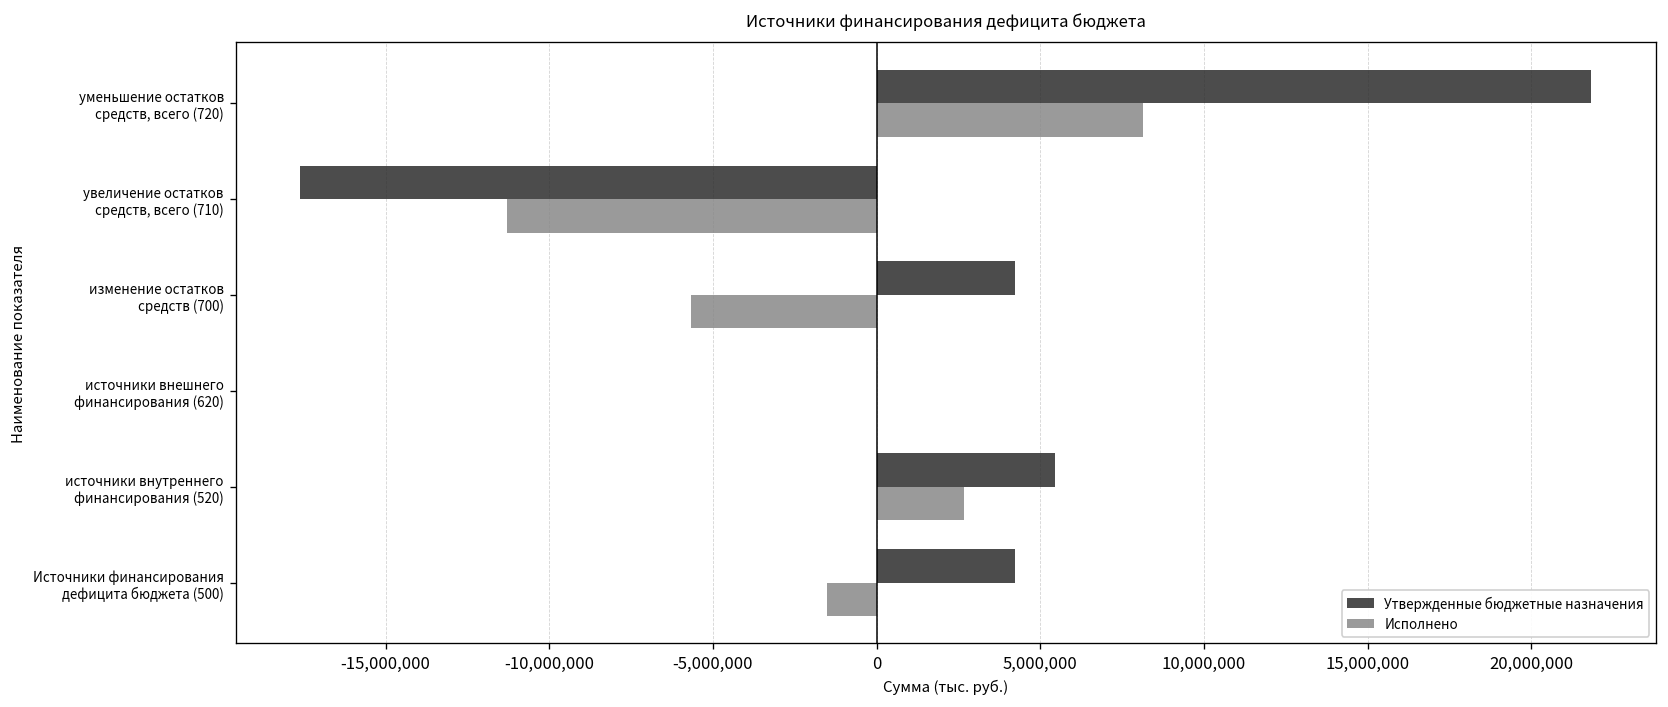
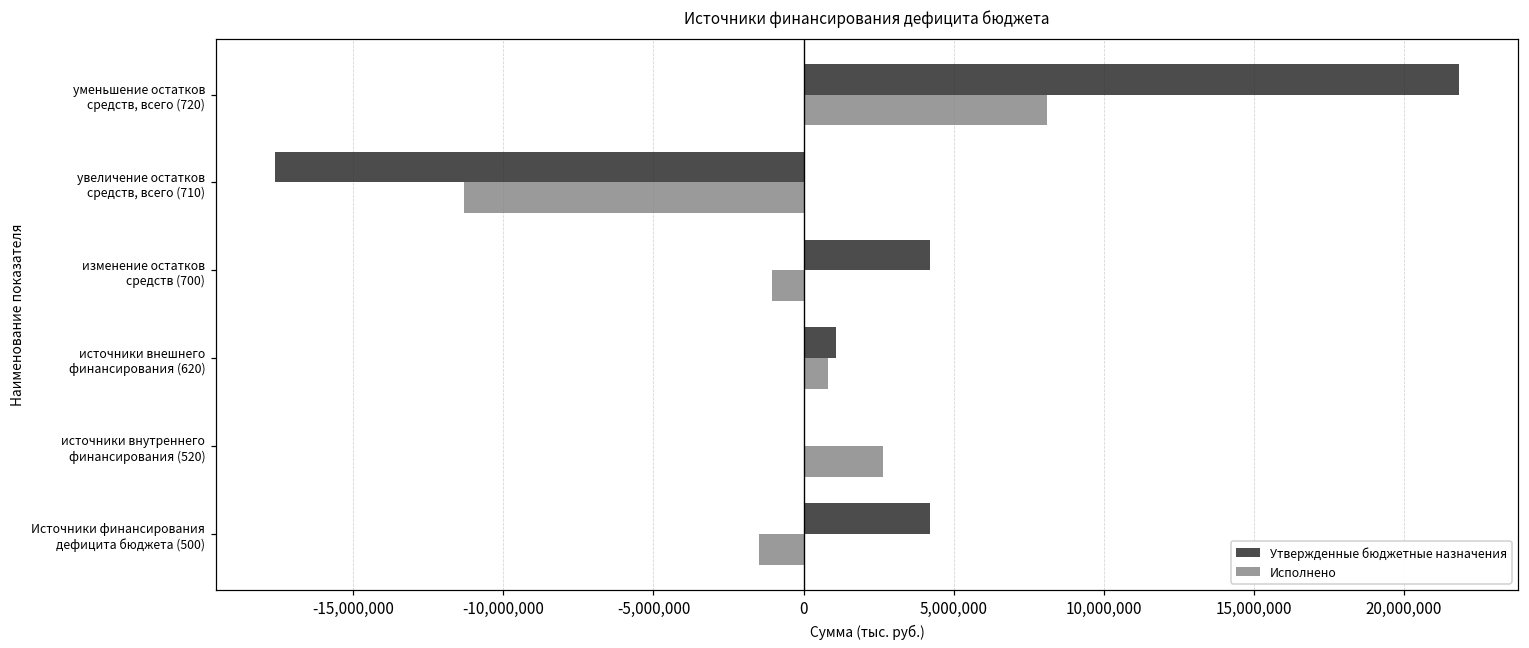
Исполнено, изменение остатков средств (700): -5,700,000 -> -1,000,000
Утвержденные бюджетные назначения, источники внешнего финансирования (620): 0 -> 1,100,000
Исполнено, источники внешнего финансирования (620): 0 -> 800,000
Утвержденные бюджетные назначения, источники внутреннего финансирования (520): 5,500,000 -> 0
